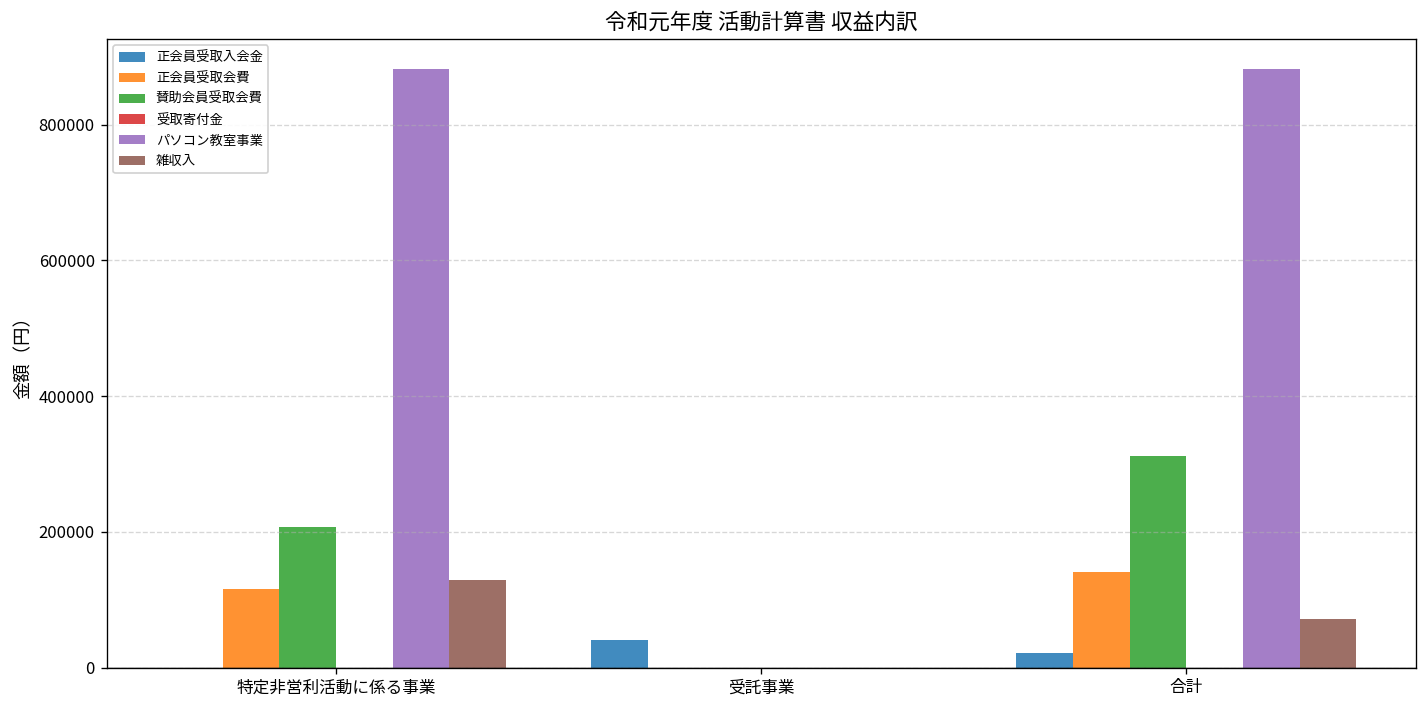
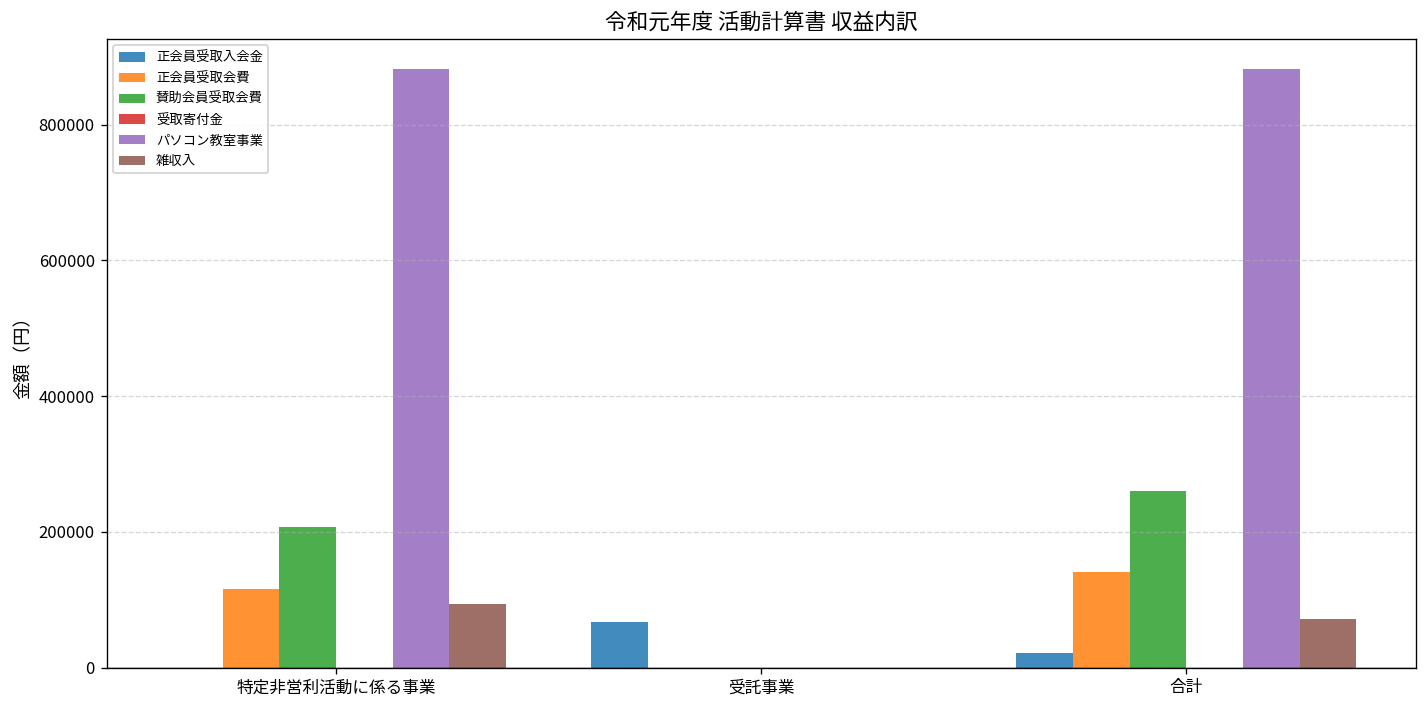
雑収入, 特定非営利活動に係る事業: 130000 -> 90000
正会員受取入会金, 受託事業: 40000 -> 70000
賛助会員受取会費, 合計: 310000 -> 260000
